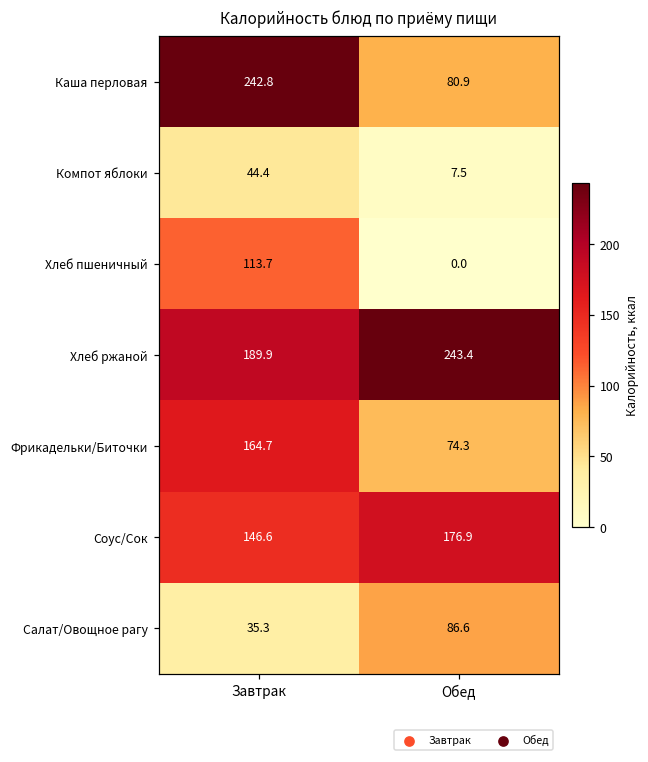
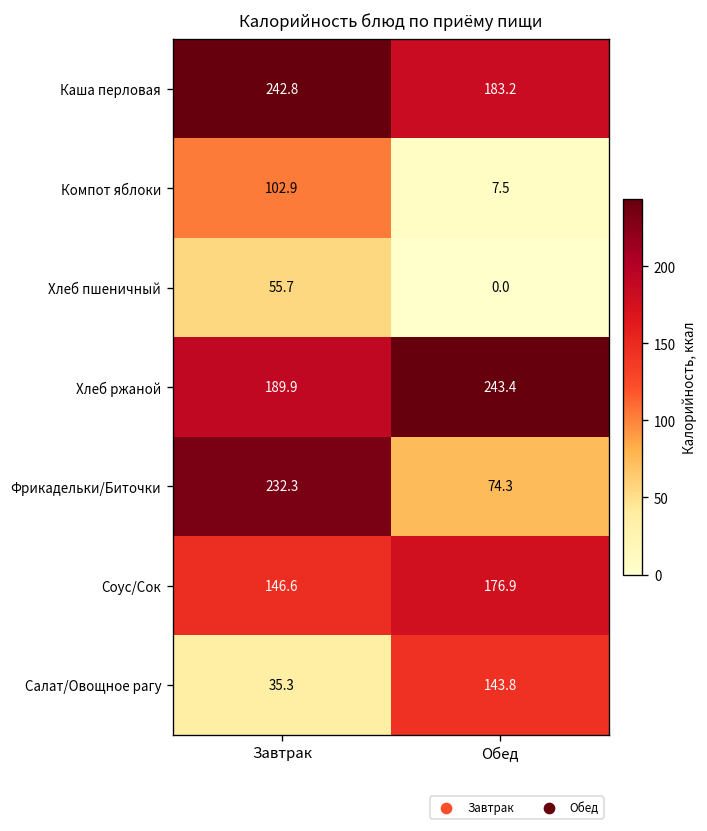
Каша перловая, Обед: 80.9 -> 183.2
Компот яблоки, Завтрак: 44.4 -> 102.9
Хлеб пшеничный, Завтрак: 113.7 -> 55.7
Фрикадельки/Биточки, Завтрак: 164.7 -> 232.3
Салат/Овощное рагу, Обед: 86.6 -> 143.8
